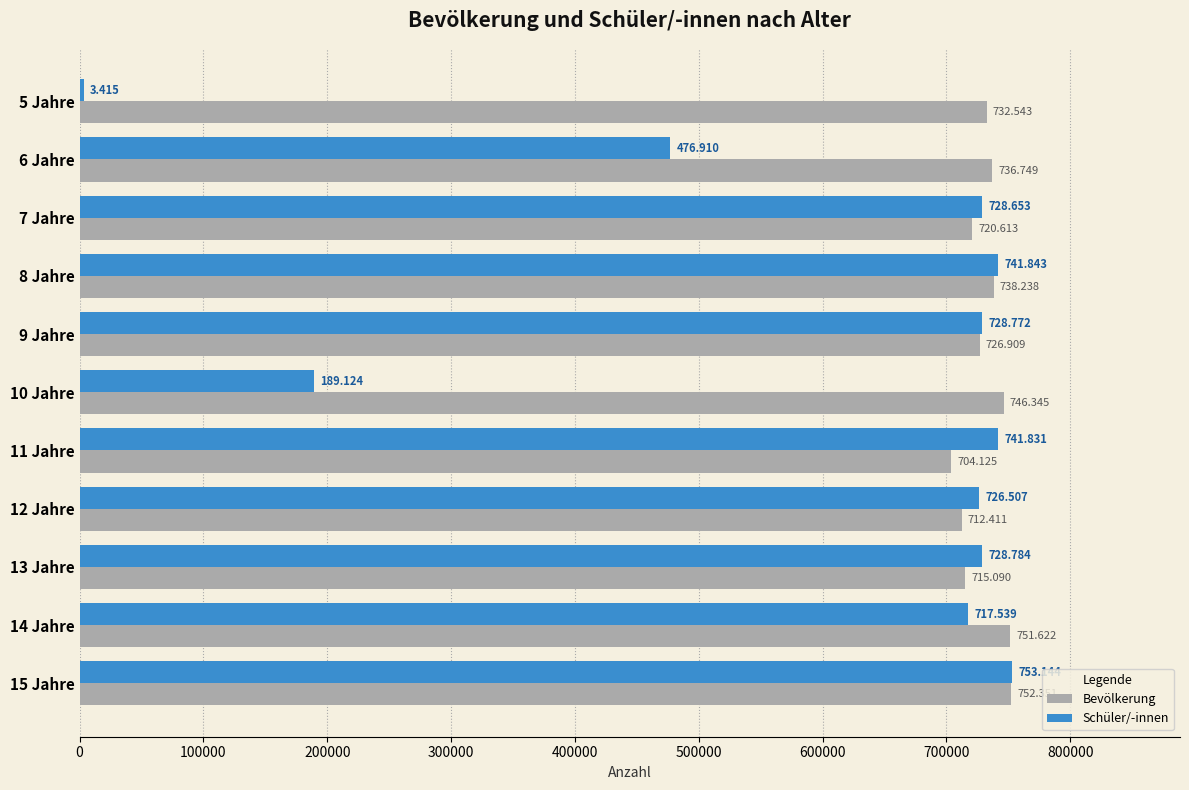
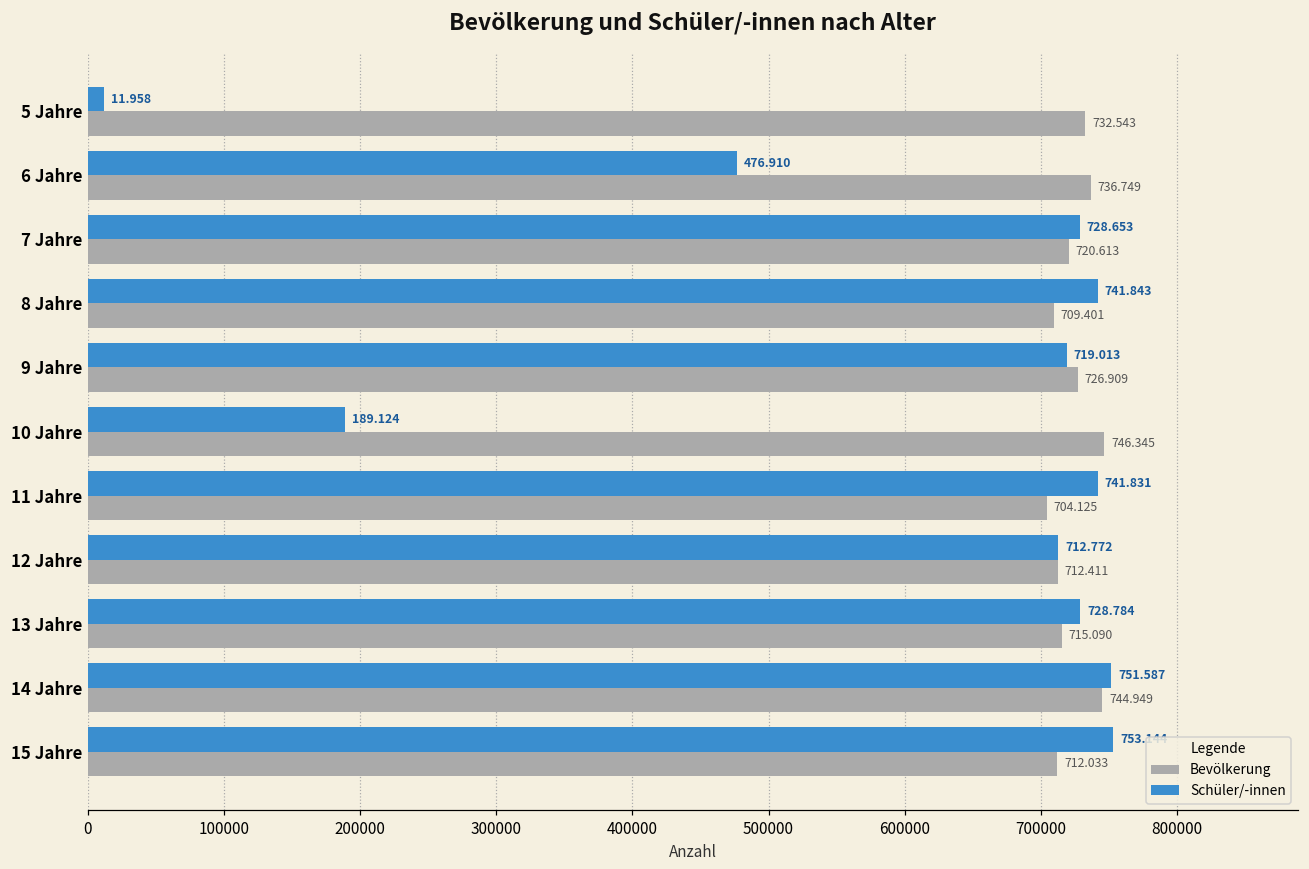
Schüler/-innen, 5 Jahre: 3.415 -> 11.958
Bevölkerung, 8 Jahre: 738.238 -> 709.401
Schüler/-innen, 9 Jahre: 728.772 -> 719.013
Schüler/-innen, 12 Jahre: 726.507 -> 712.772
Schüler/-innen, 14 Jahre: 717.539 -> 751.587
Bevölkerung, 14 Jahre: 751.622 -> 744.949
Bevölkerung, 15 Jahre: 752000 -> 712000
